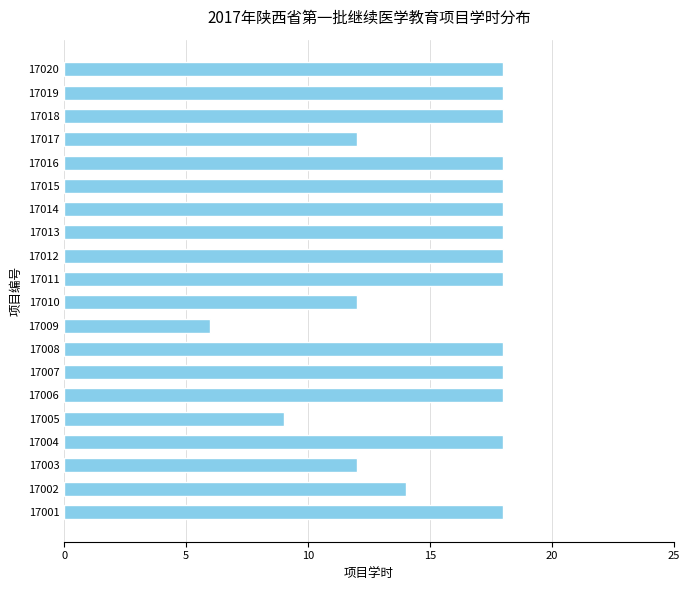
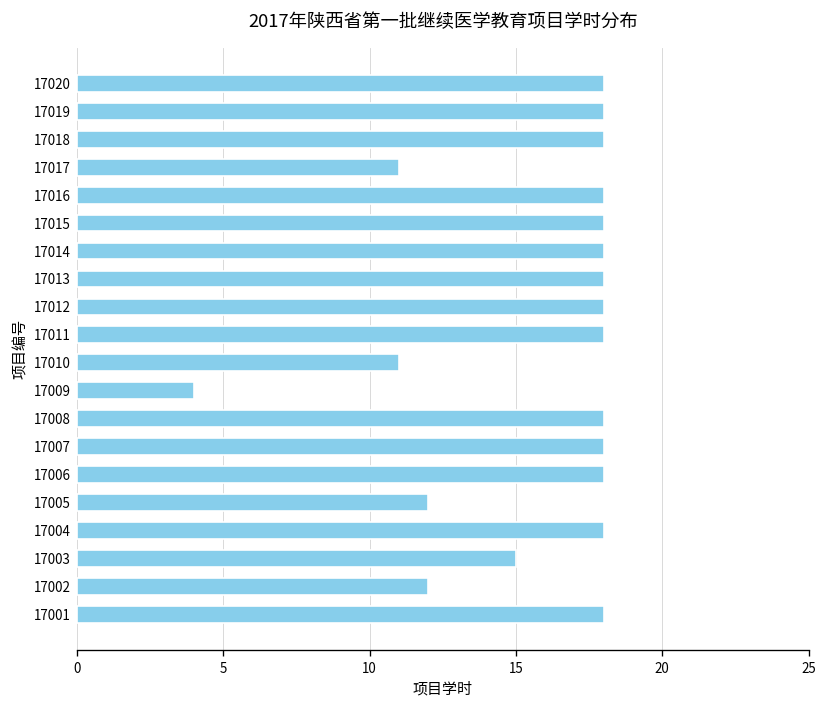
17017: 12 -> 11
17010: 12 -> 11
17009: 6 -> 4
17005: 9 -> 12
17003: 12 -> 15
17002: 14 -> 12
